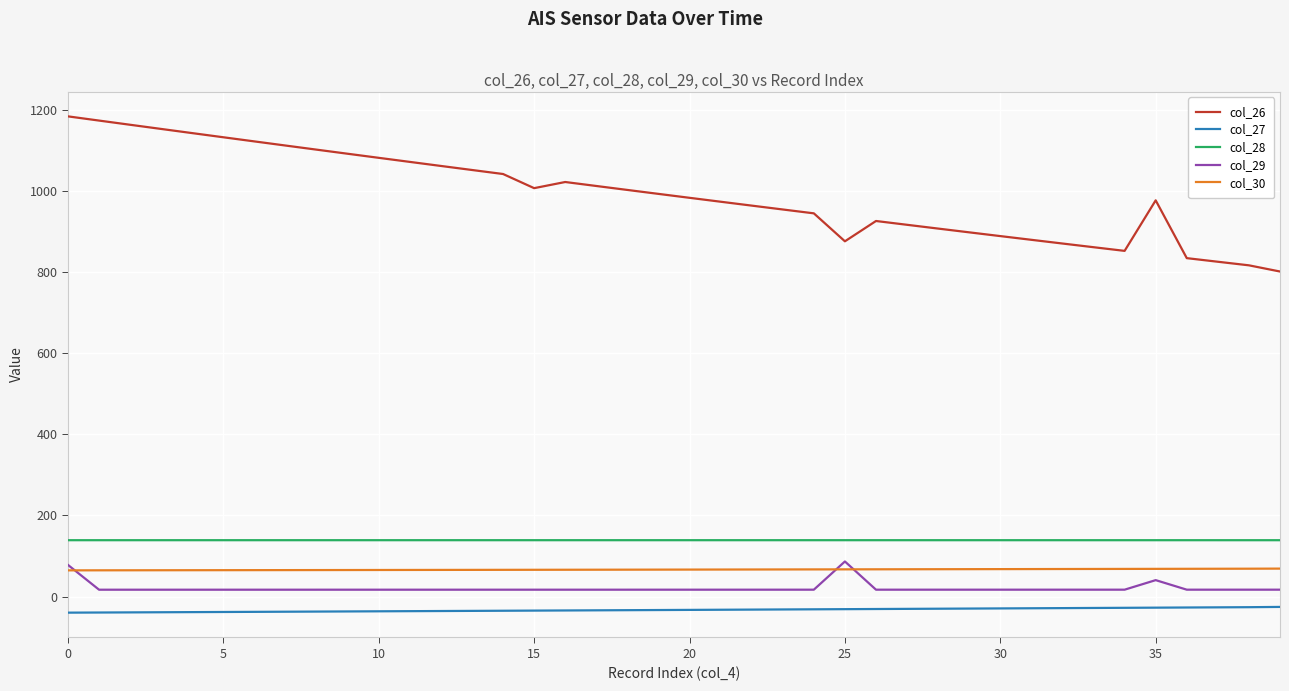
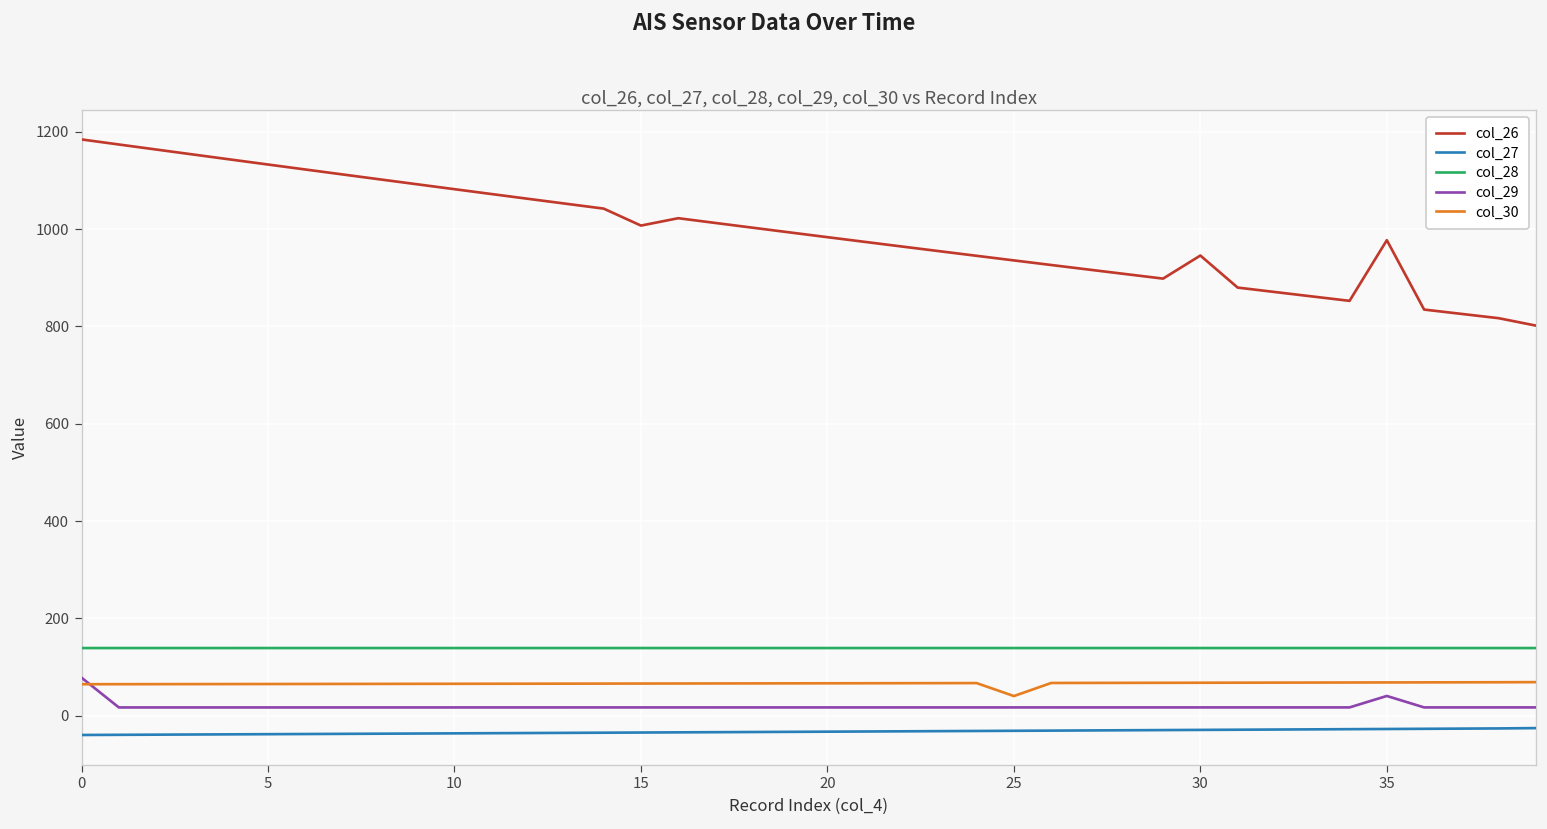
col_26, 25: 880 -> 940
col_29, 25: 90 -> 20
col_30, 25: 70 -> 40
col_26, 30: 890 -> 950
